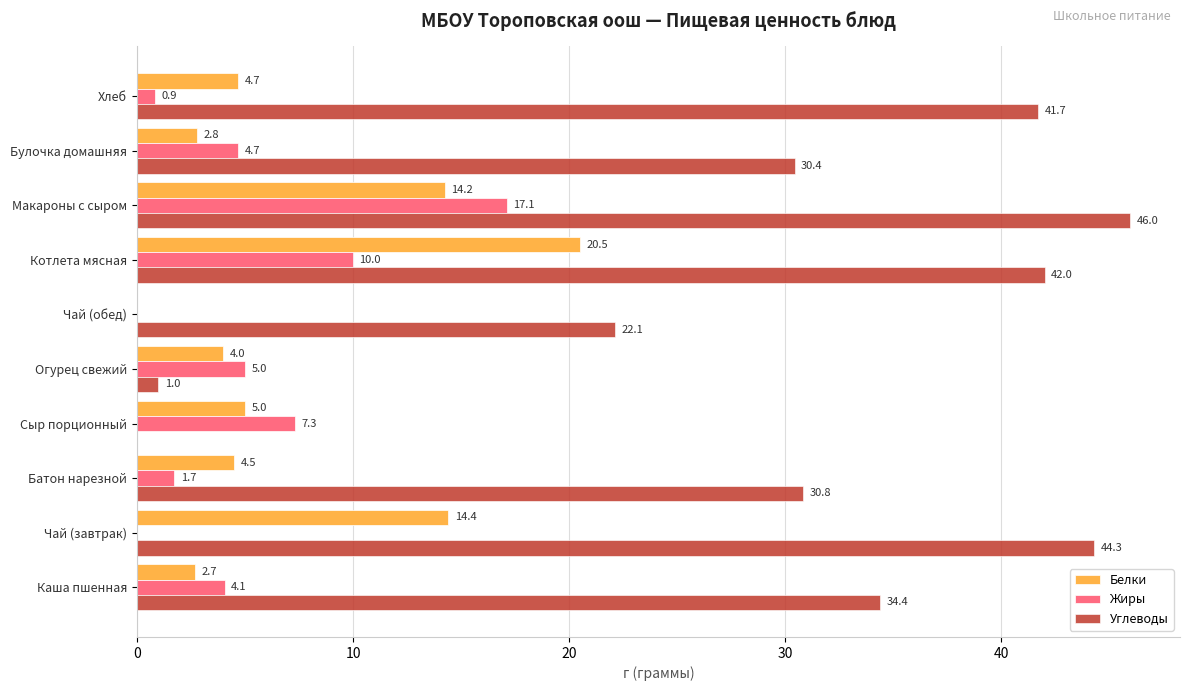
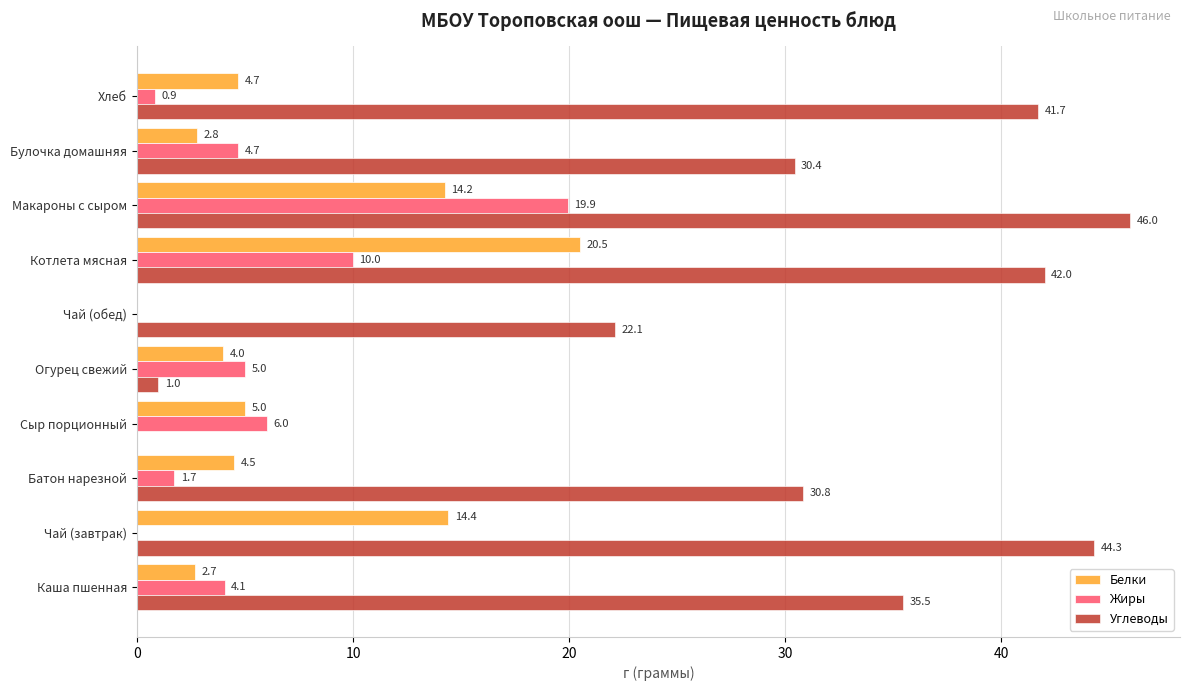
Жиры, Макароны с сыром: 17.1 -> 19.9
Жиры, Сыр порционный: 7.3 -> 6.0
Углеводы, Каша пшенная: 34.4 -> 35.5
